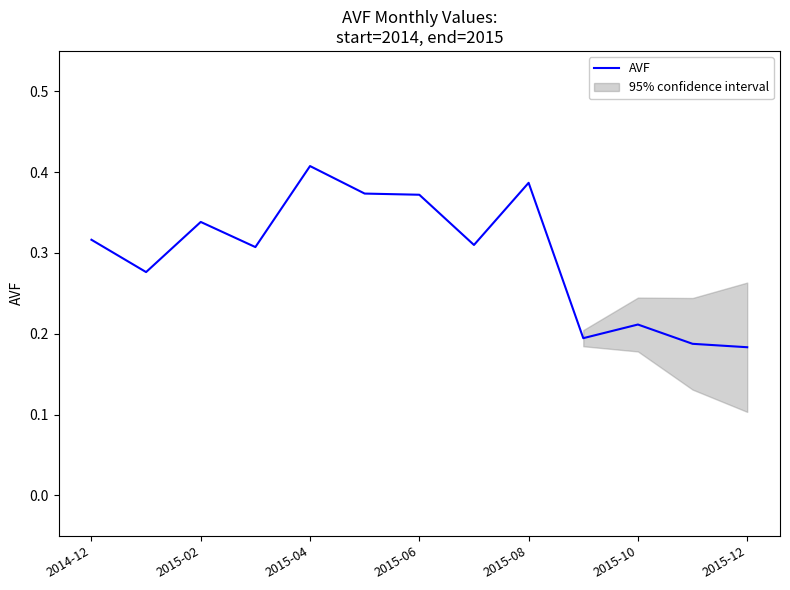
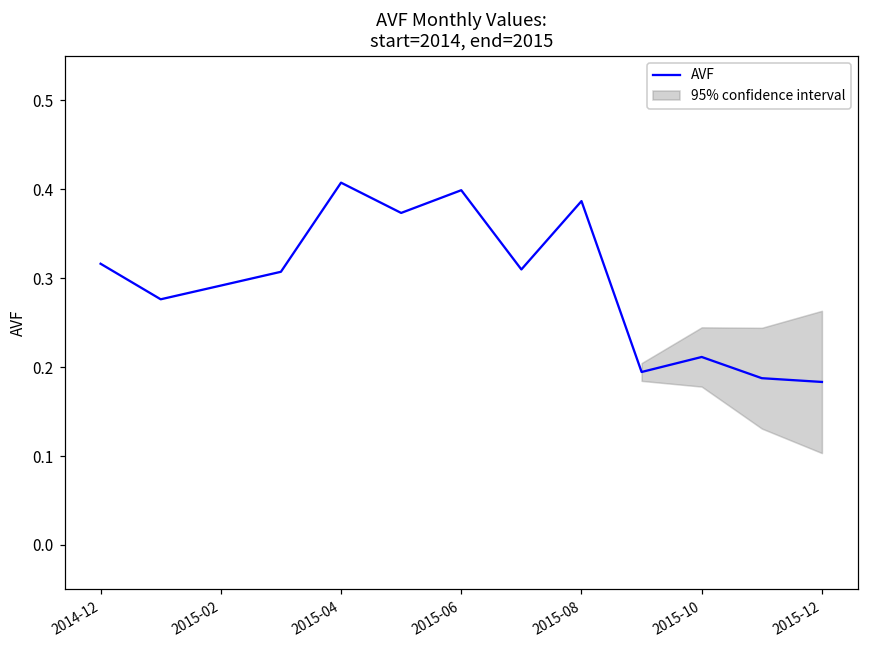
AVF, 2015-02: 0.34 -> 0.29
AVF, 2015-06: 0.37 -> 0.40
